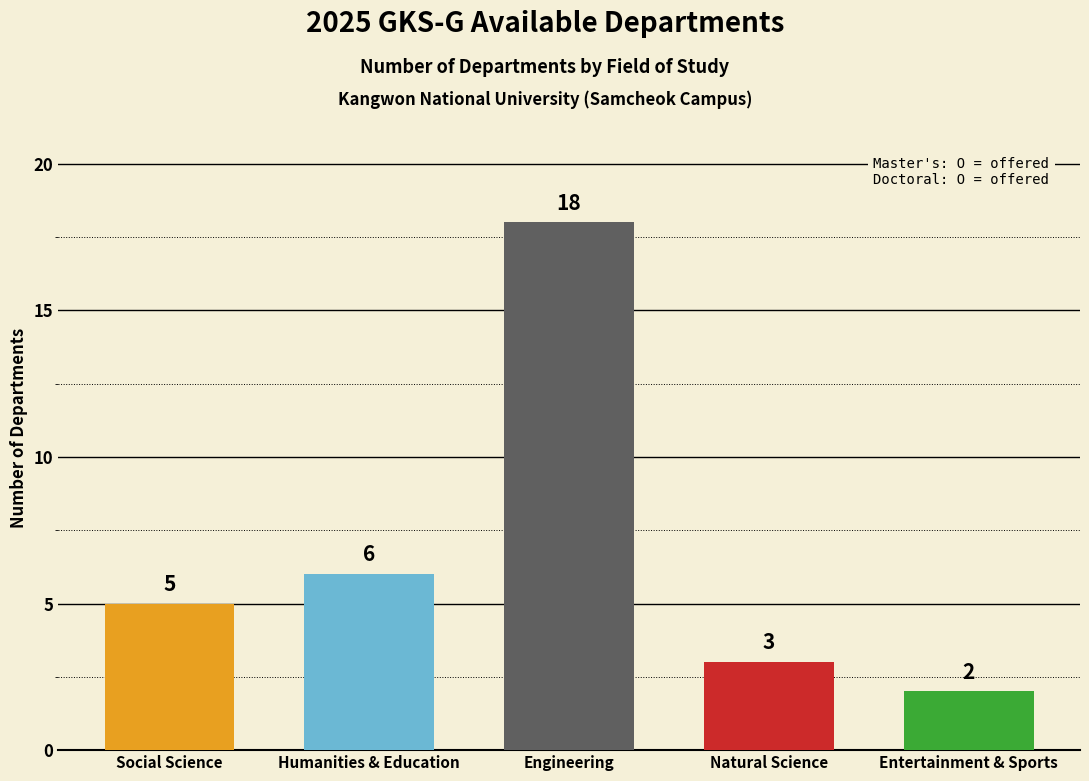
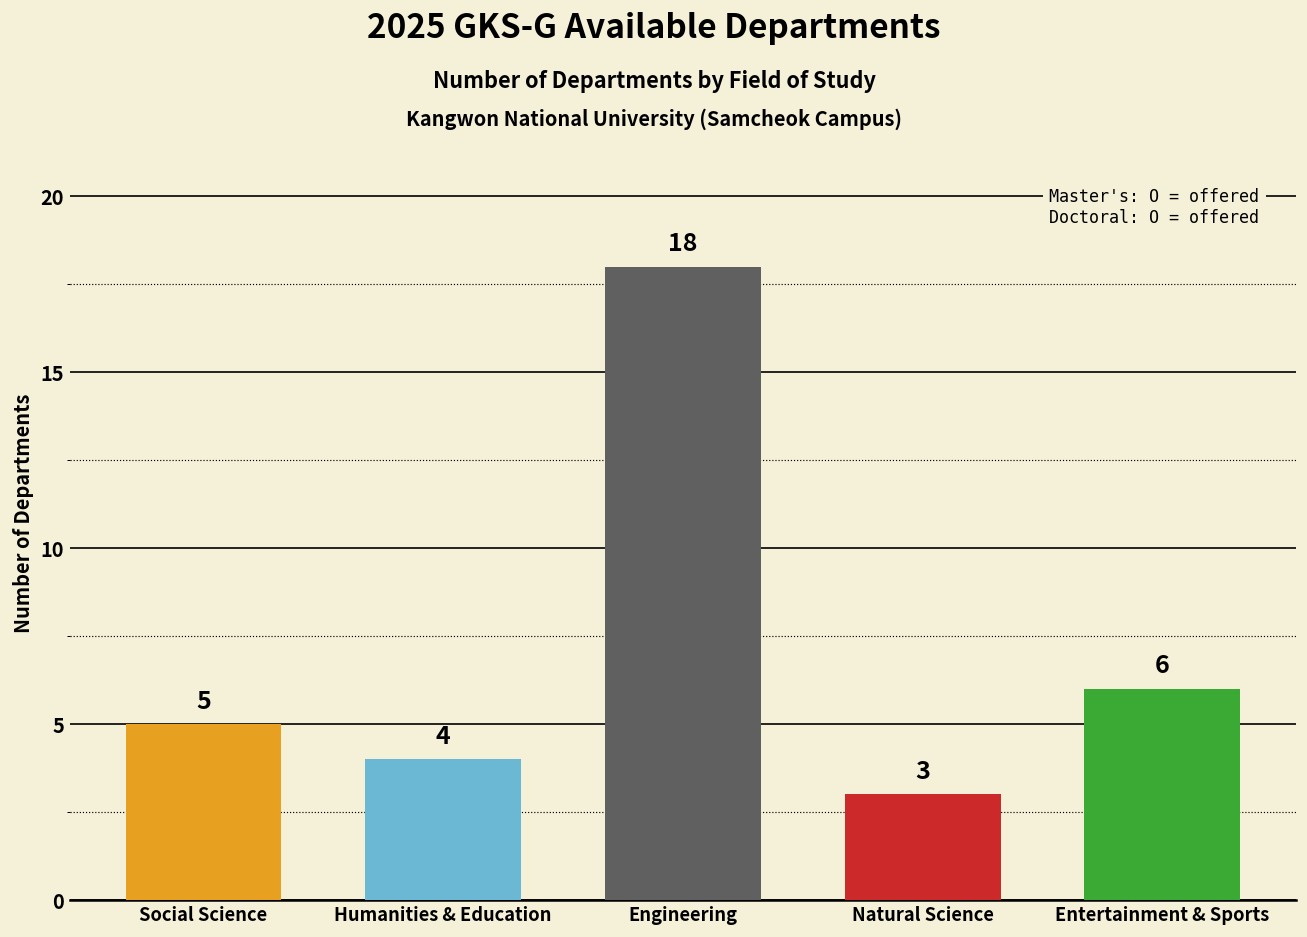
Humanities & Education: 6 -> 4
Entertainment & Sports: 2 -> 6
